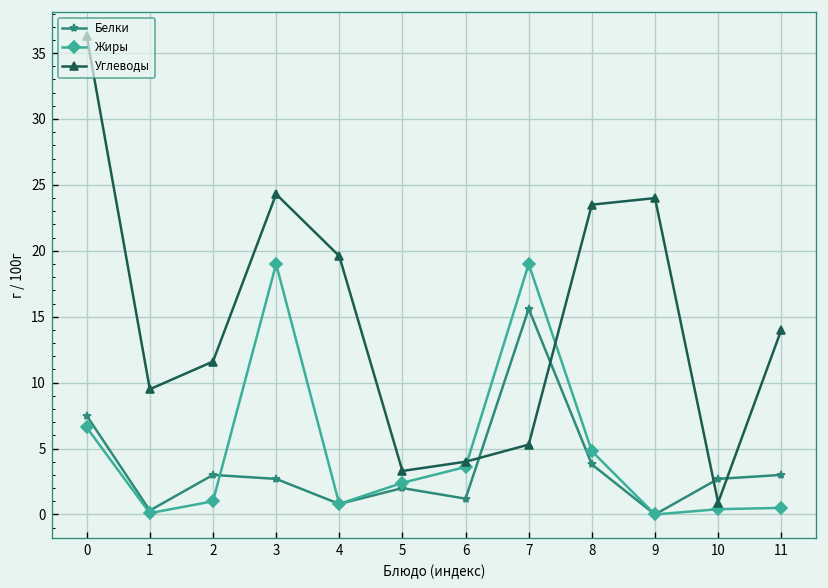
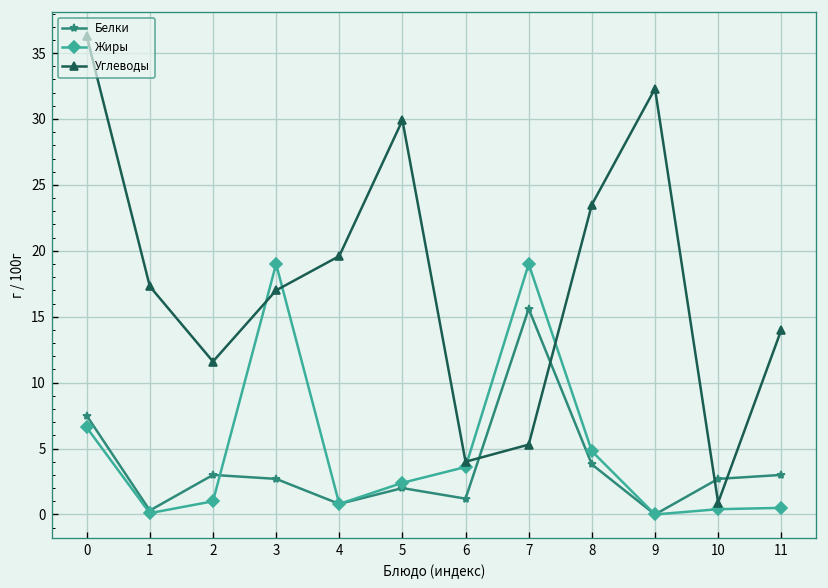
Углеводы, 1: 9.5 -> 17.3
Углеводы, 3: 24.3 -> 17.0
Углеводы, 5: 3.3 -> 29.9
Углеводы, 9: 24.0 -> 32.3
